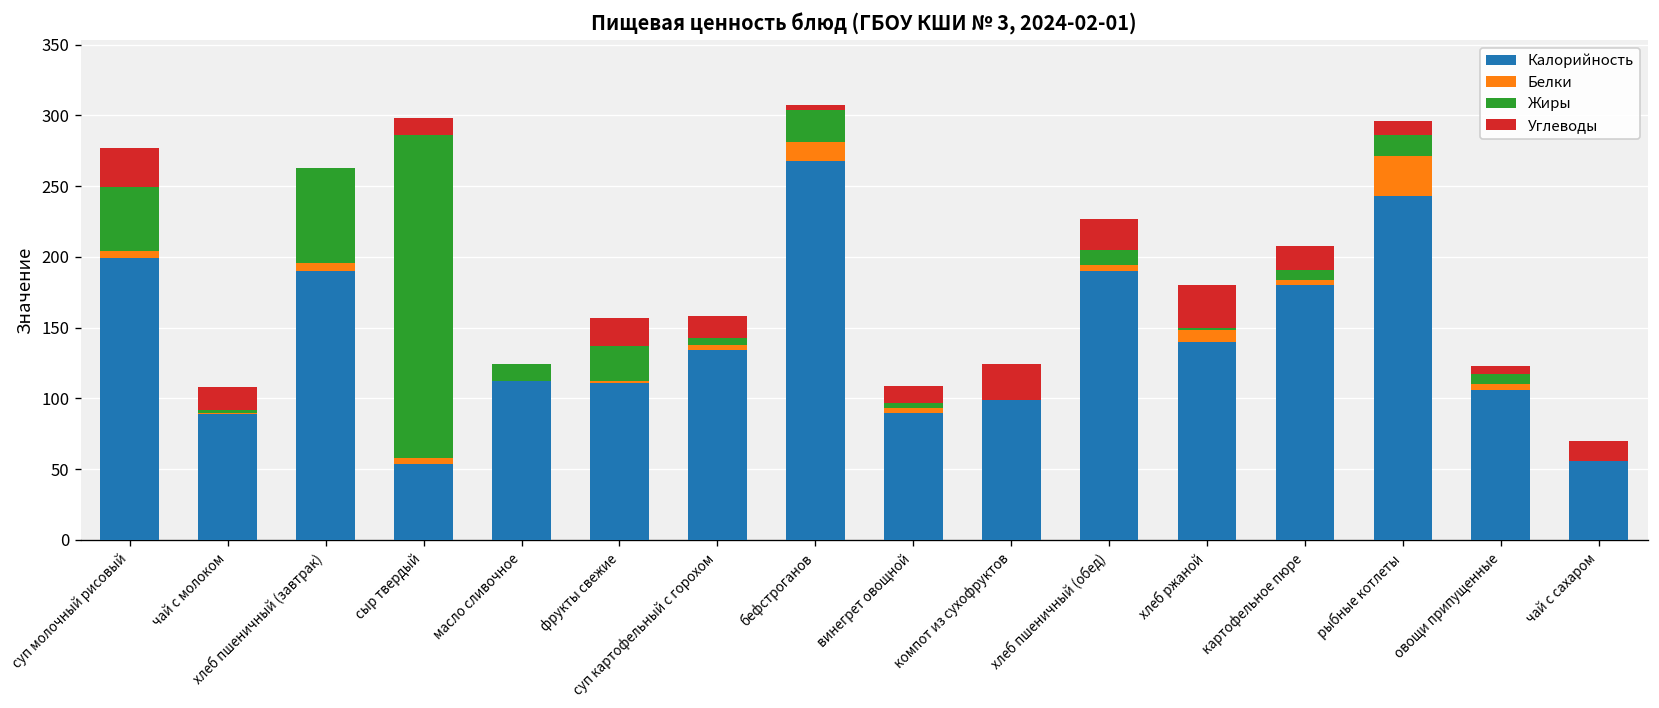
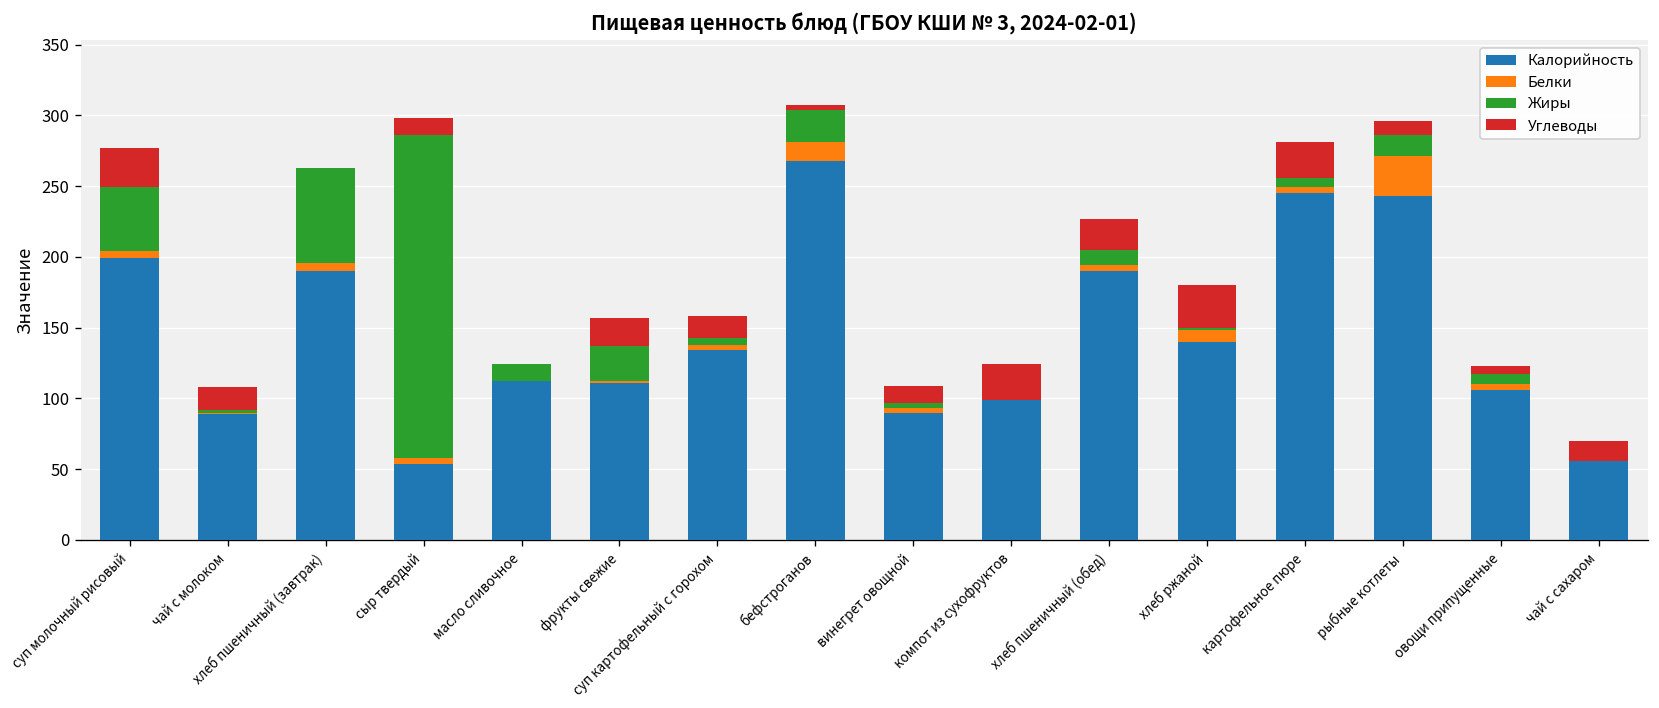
Калорийность, картофельное пюре: 180 -> 245
Углеводы, картофельное пюре: 17 -> 25
